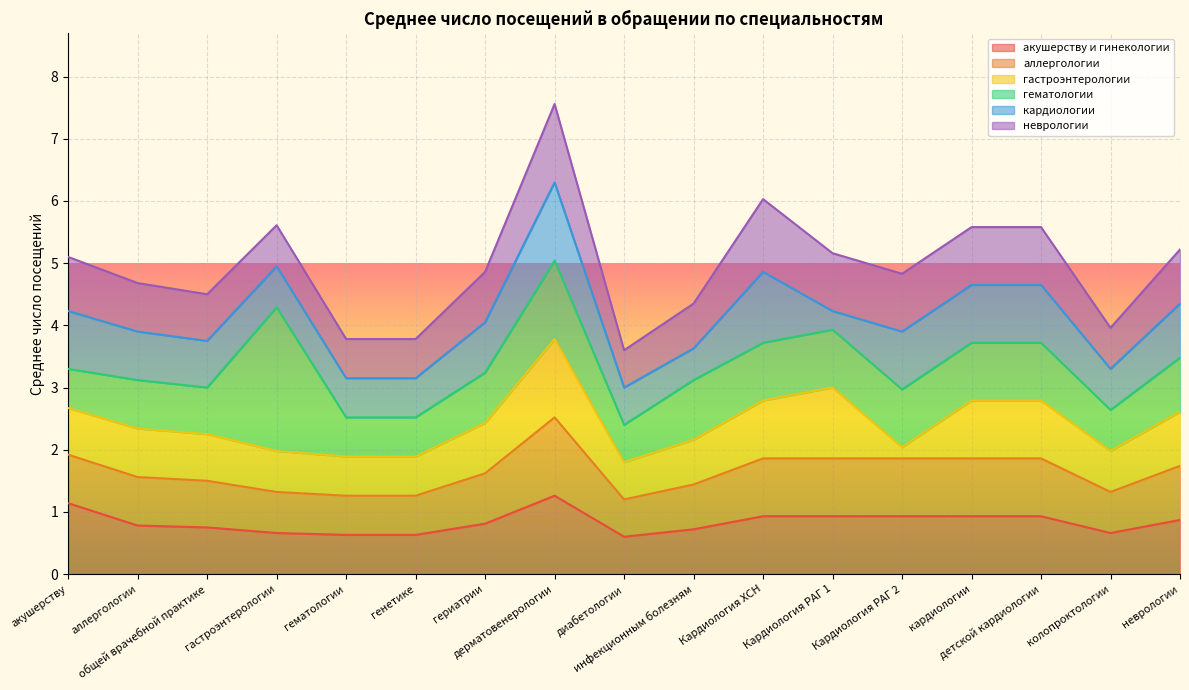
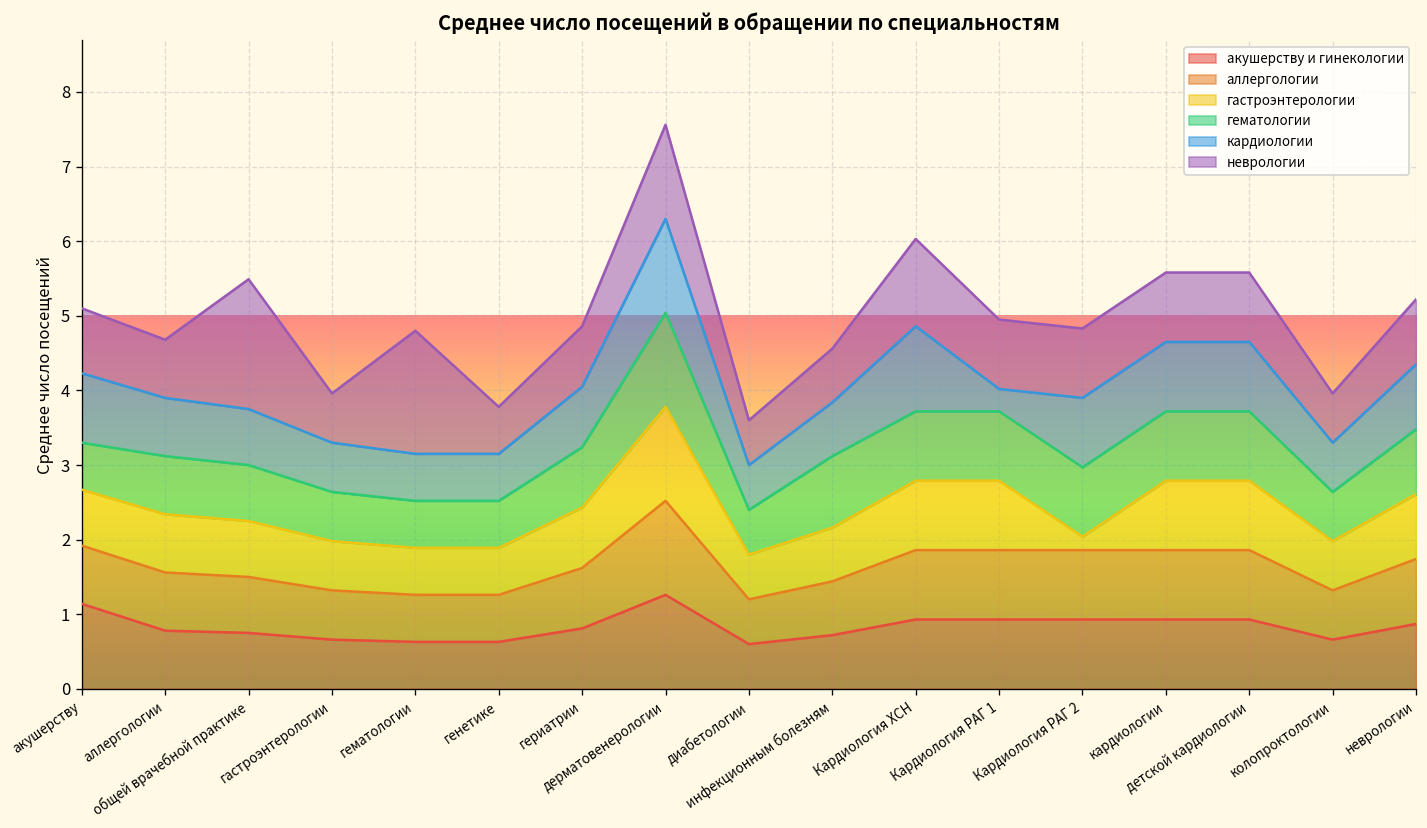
неврологии, общей врачебной практике: 0.8 -> 1.7
гематологии, гастроэнтерологии: 2.3 -> 0.7
неврологии, гематологии: 0.6 -> 1.7
кардиологии, инфекционным болезням: 0.5 -> 0.7
гастроэнтерологии, Кардиология РАГ 1: 1.1 -> 0.9
